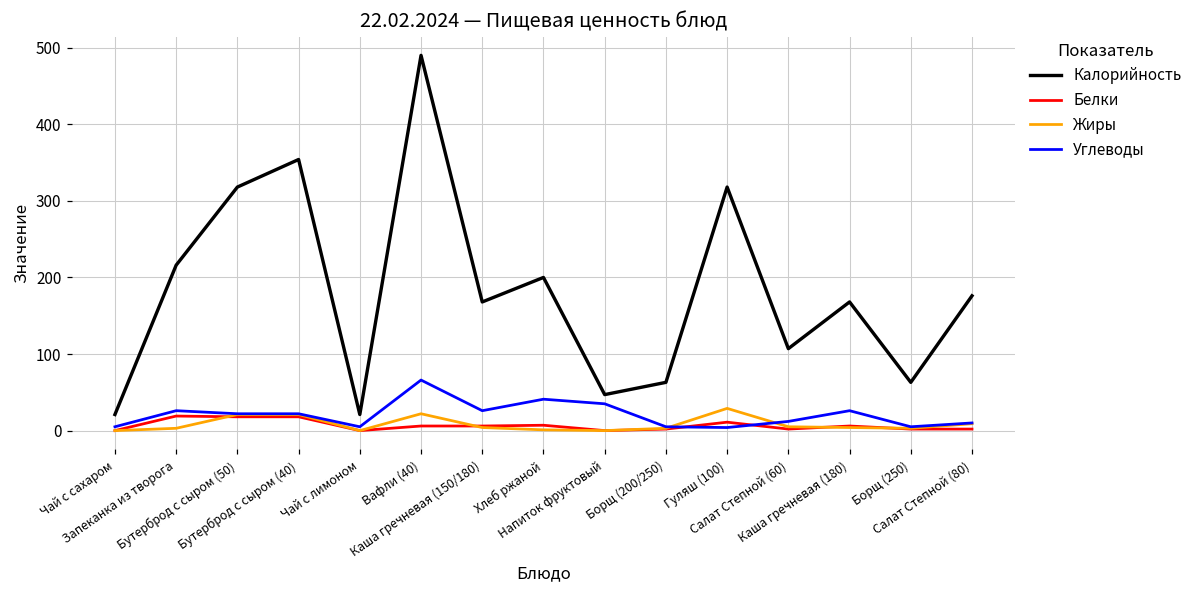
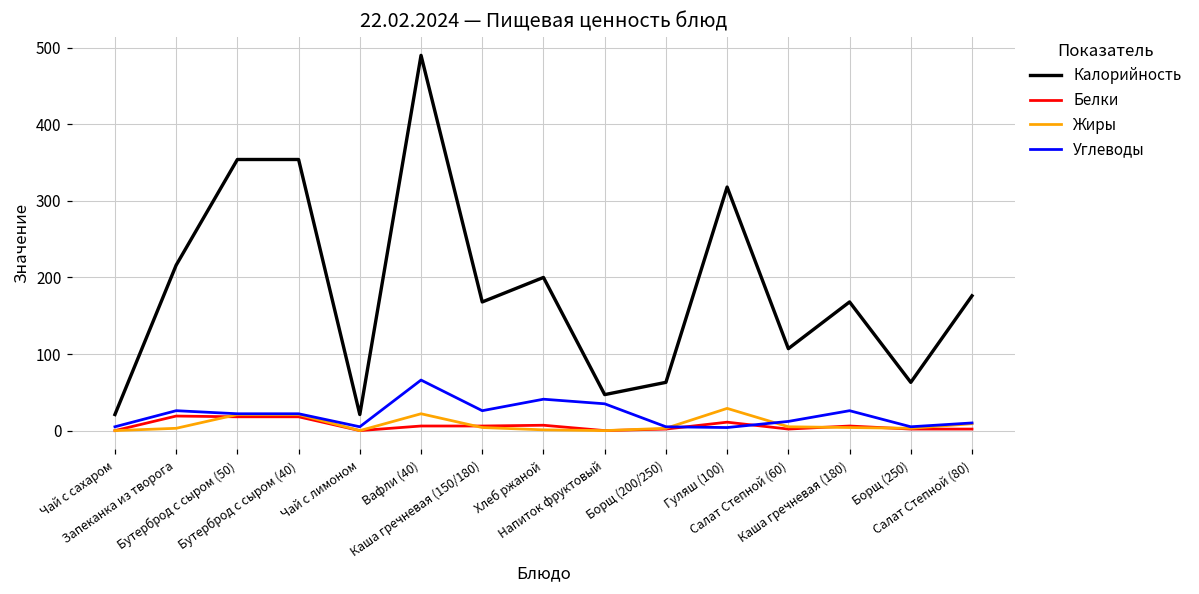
Калорийность, Бутерброд с сыром (50): 320 -> 350
